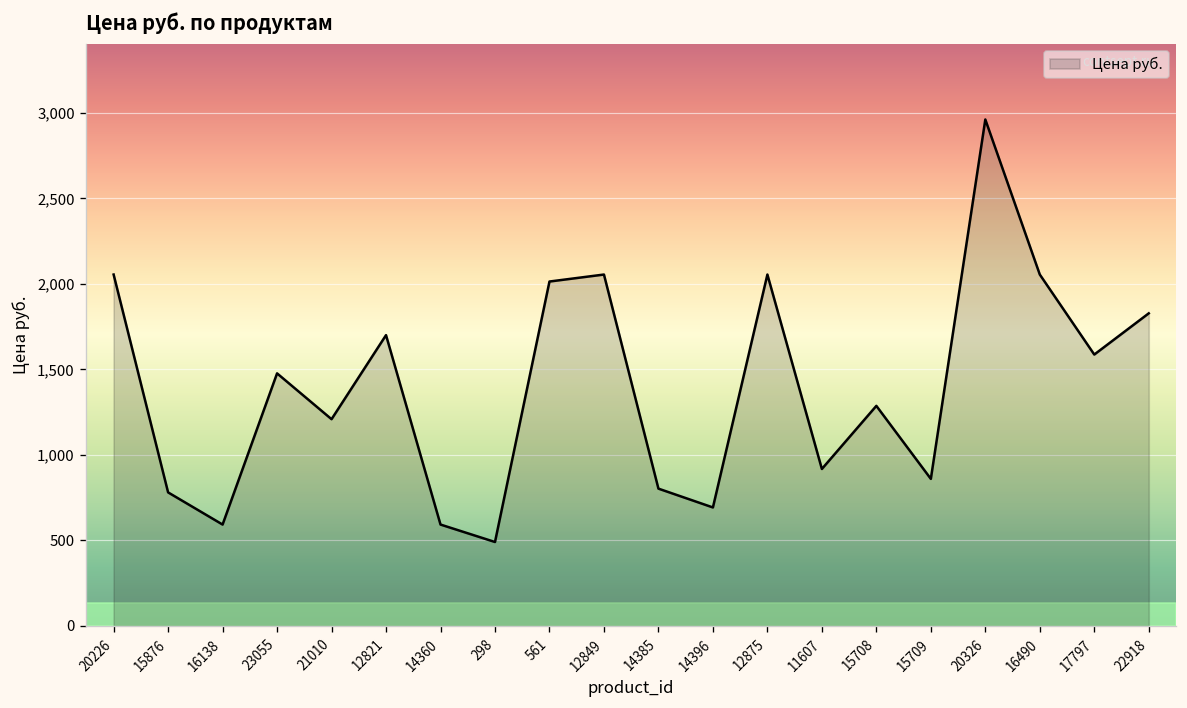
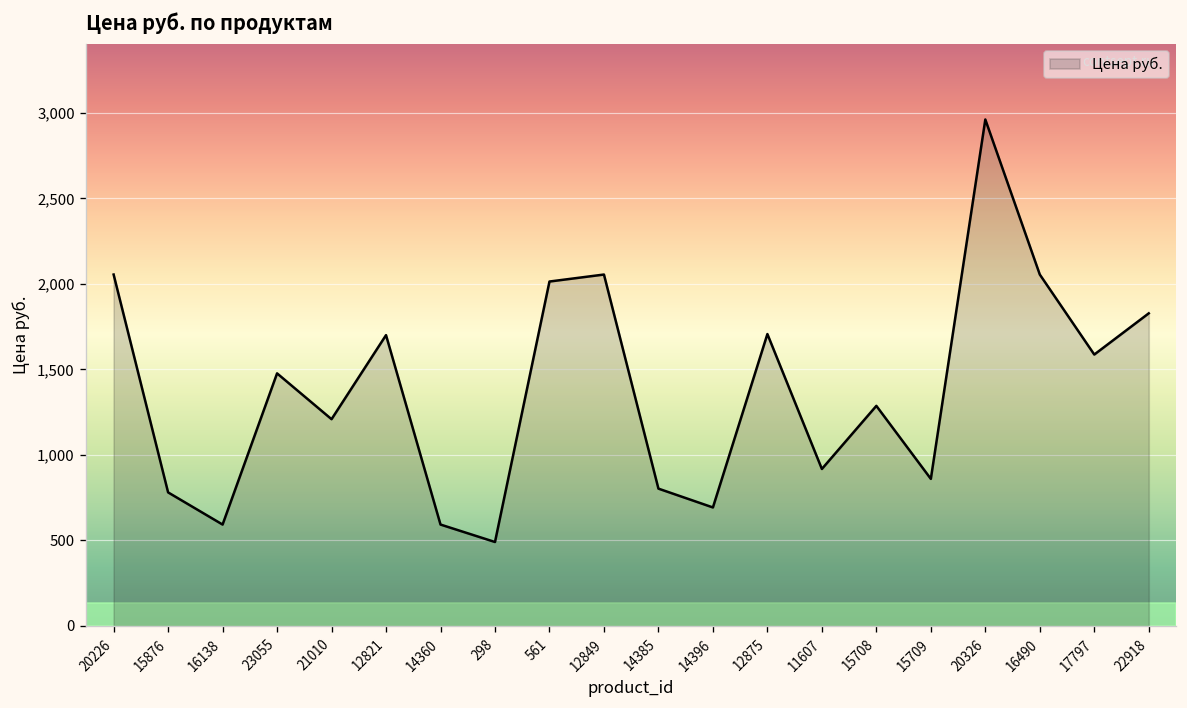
12875: 2,050 -> 1,710
